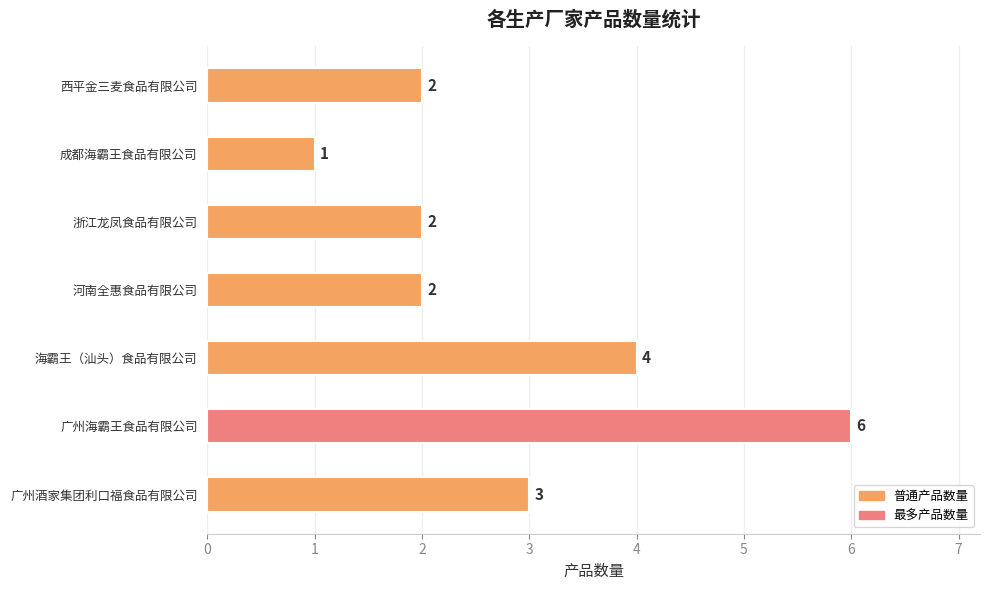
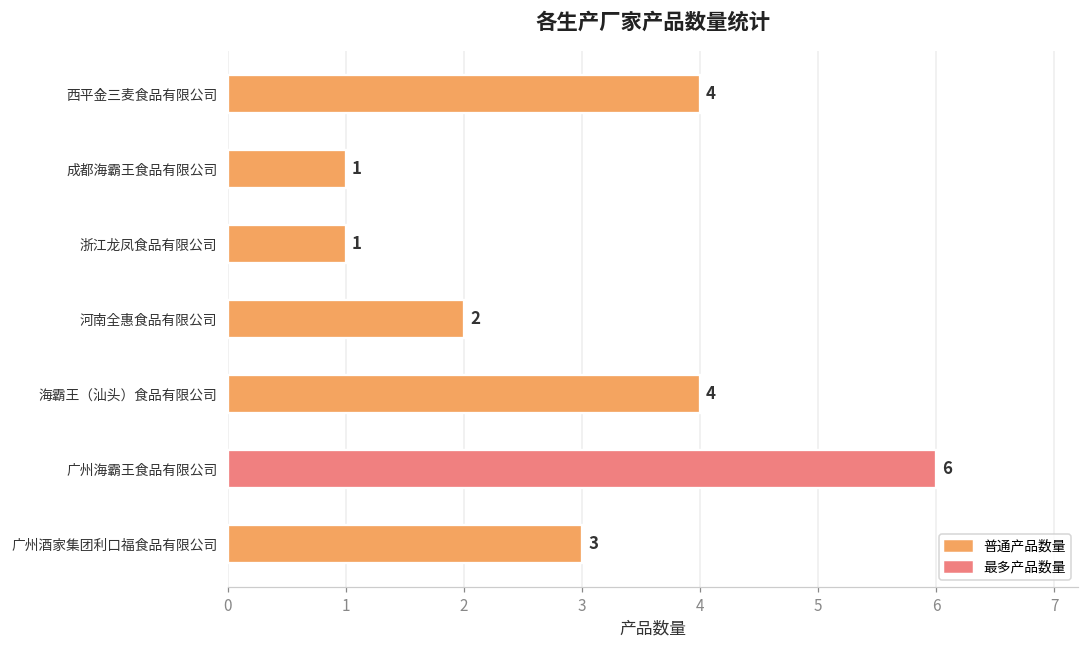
西平金三麦食品有限公司: 2 -> 4
浙江龙凤食品有限公司: 2 -> 1
